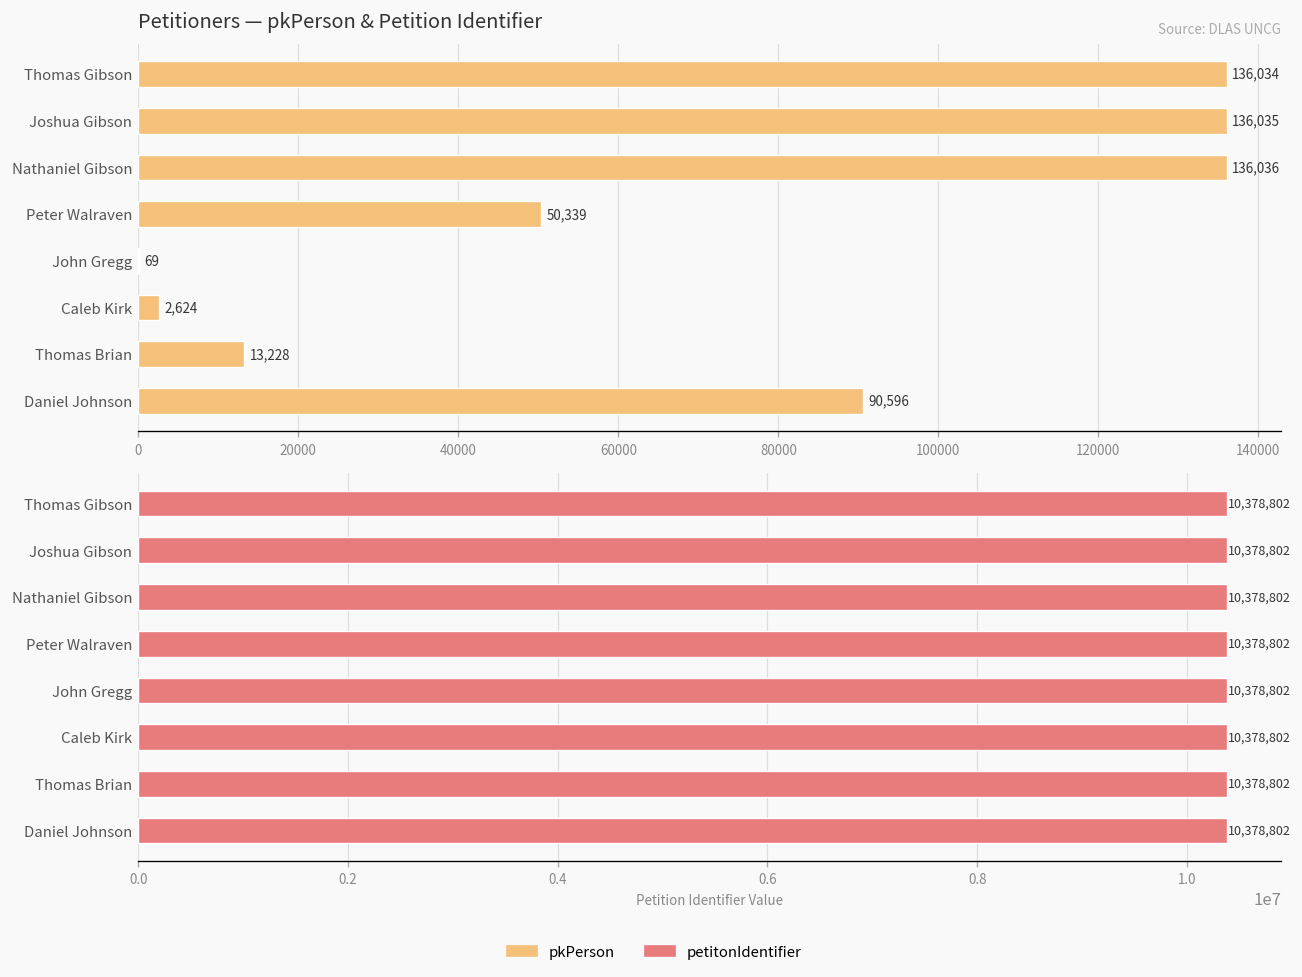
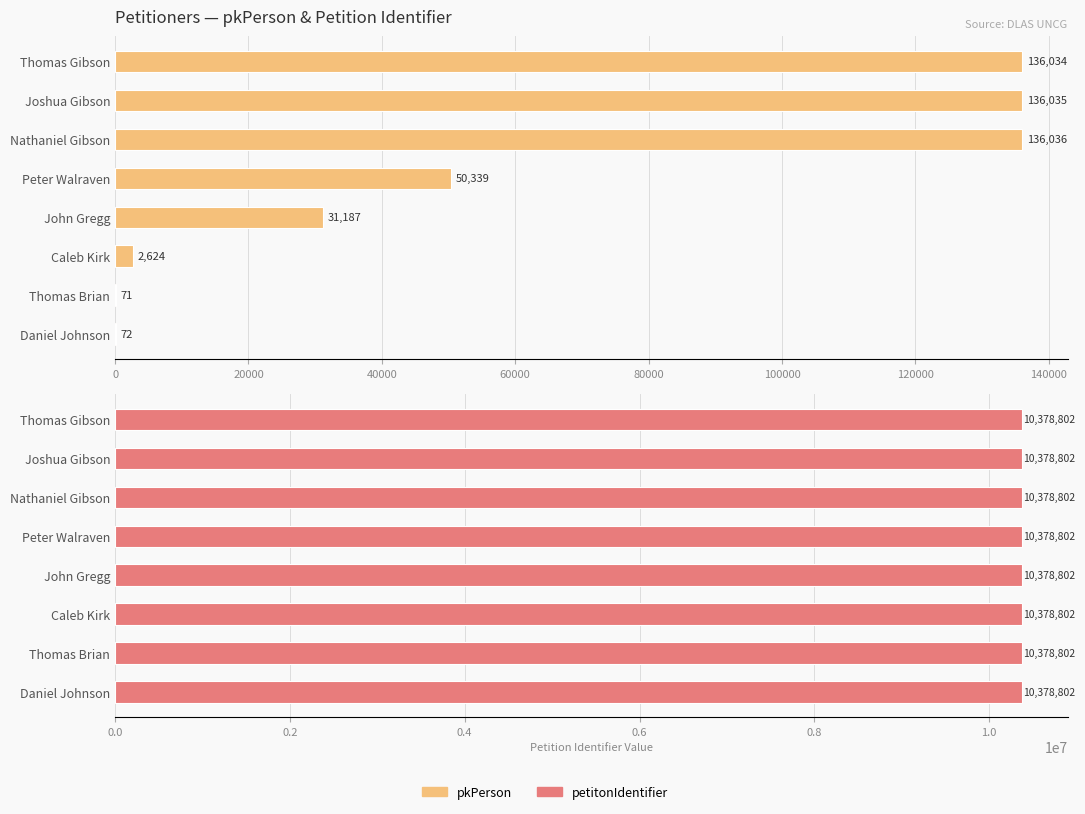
Petitioners — pkPerson & Petition Identifier, John Gregg: 69 -> 31,187
Petitioners — pkPerson & Petition Identifier, Thomas Brian: 13,228 -> 71
Petitioners — pkPerson & Petition Identifier, Daniel Johnson: 90,596 -> 72
